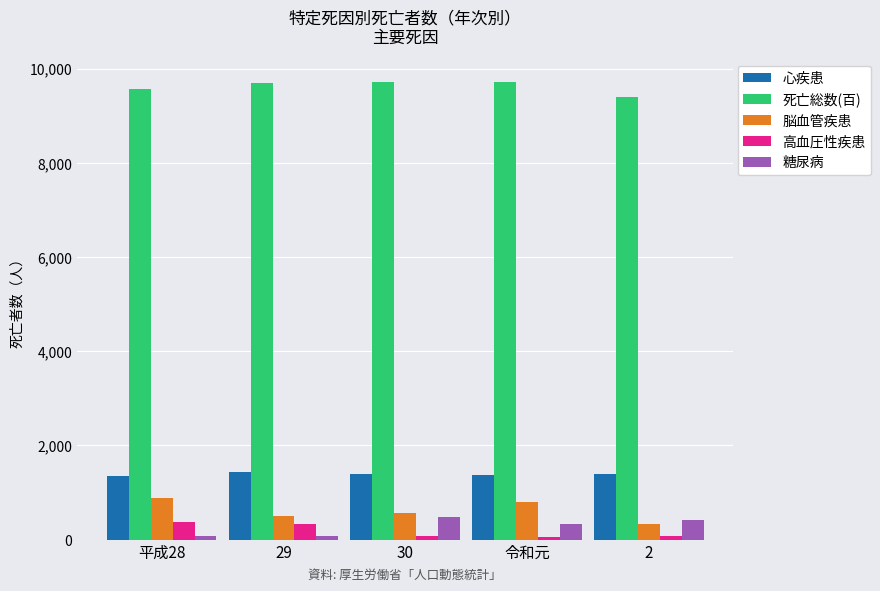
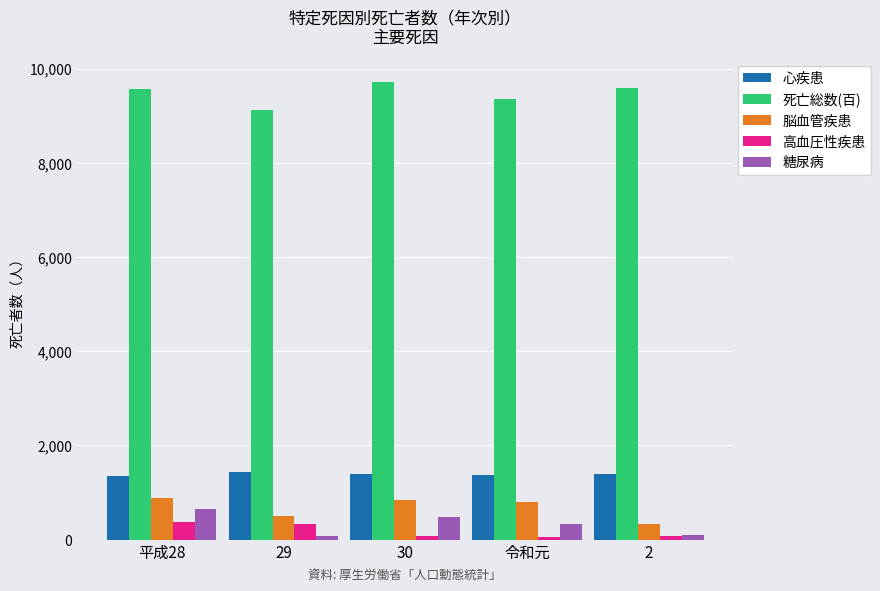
糖尿病, 平成28: 100 -> 700
死亡総数(百), 29: 9,700 -> 9,100
脳血管疾患, 30: 600 -> 800
死亡総数(百), 令和元: 9,700 -> 9,400
死亡総数(百), 2: 9,400 -> 9,600
糖尿病, 2: 400 -> 100
